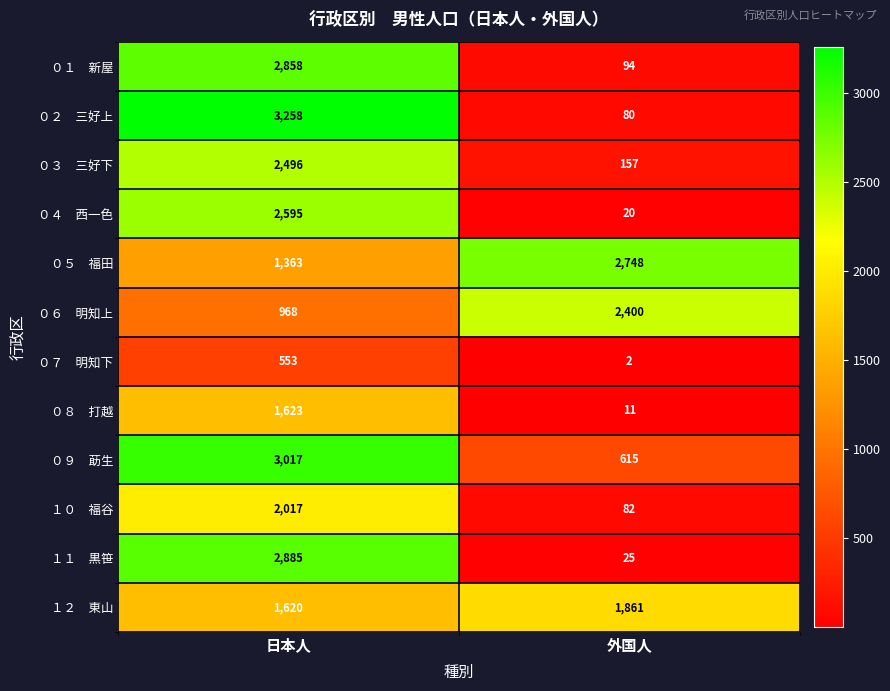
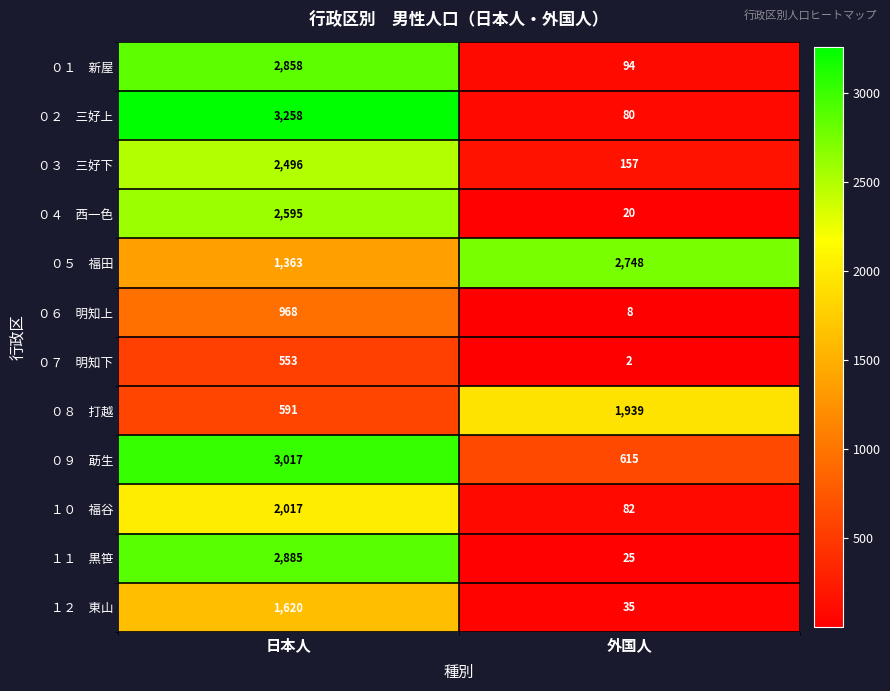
０６ 明知上, 外国人: 2,400 -> 8
０８ 打越, 日本人: 1,623 -> 591
０８ 打越, 外国人: 11 -> 1,939
１２ 東山, 外国人: 1,861 -> 35
